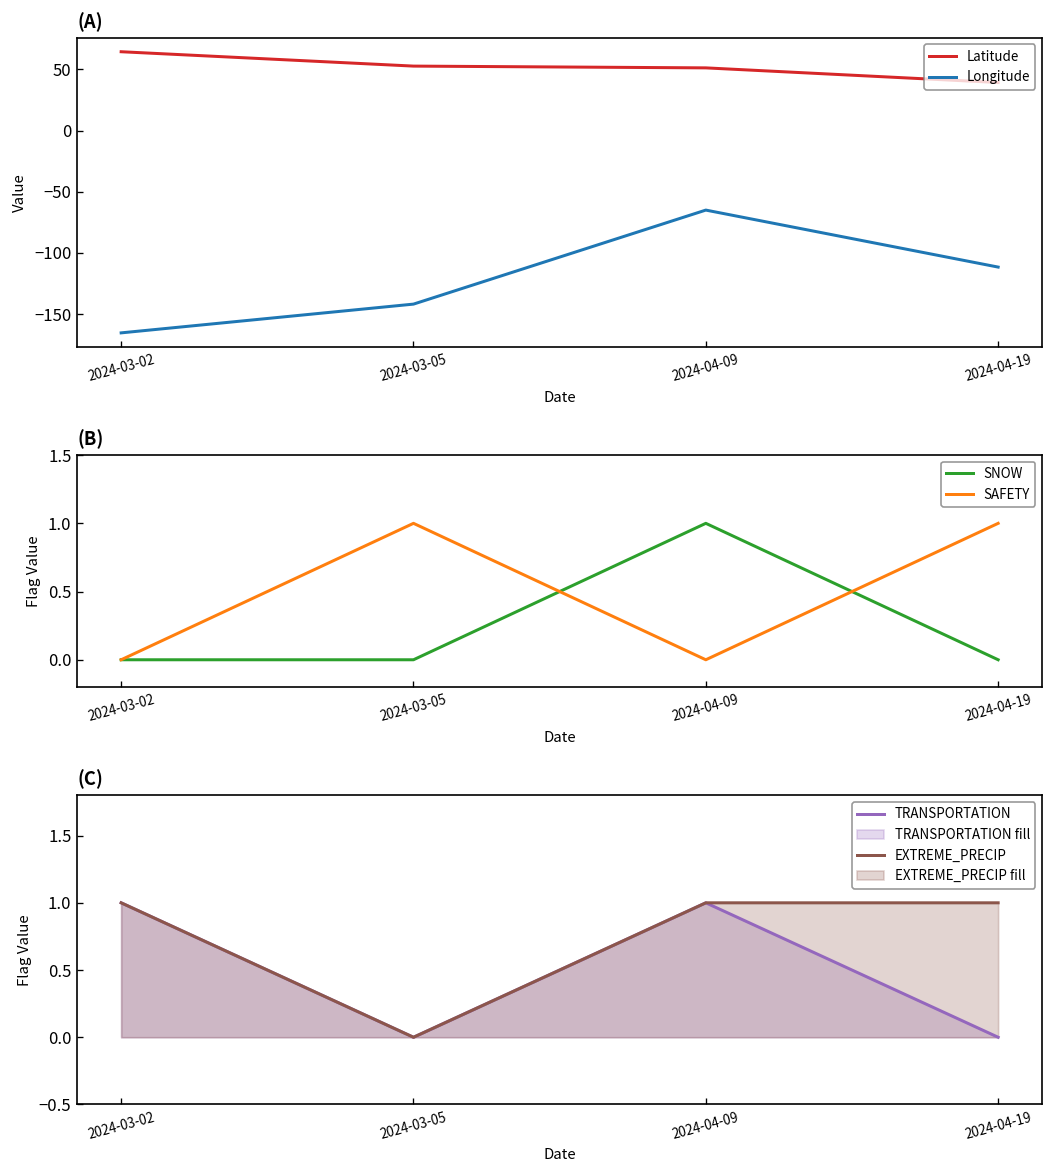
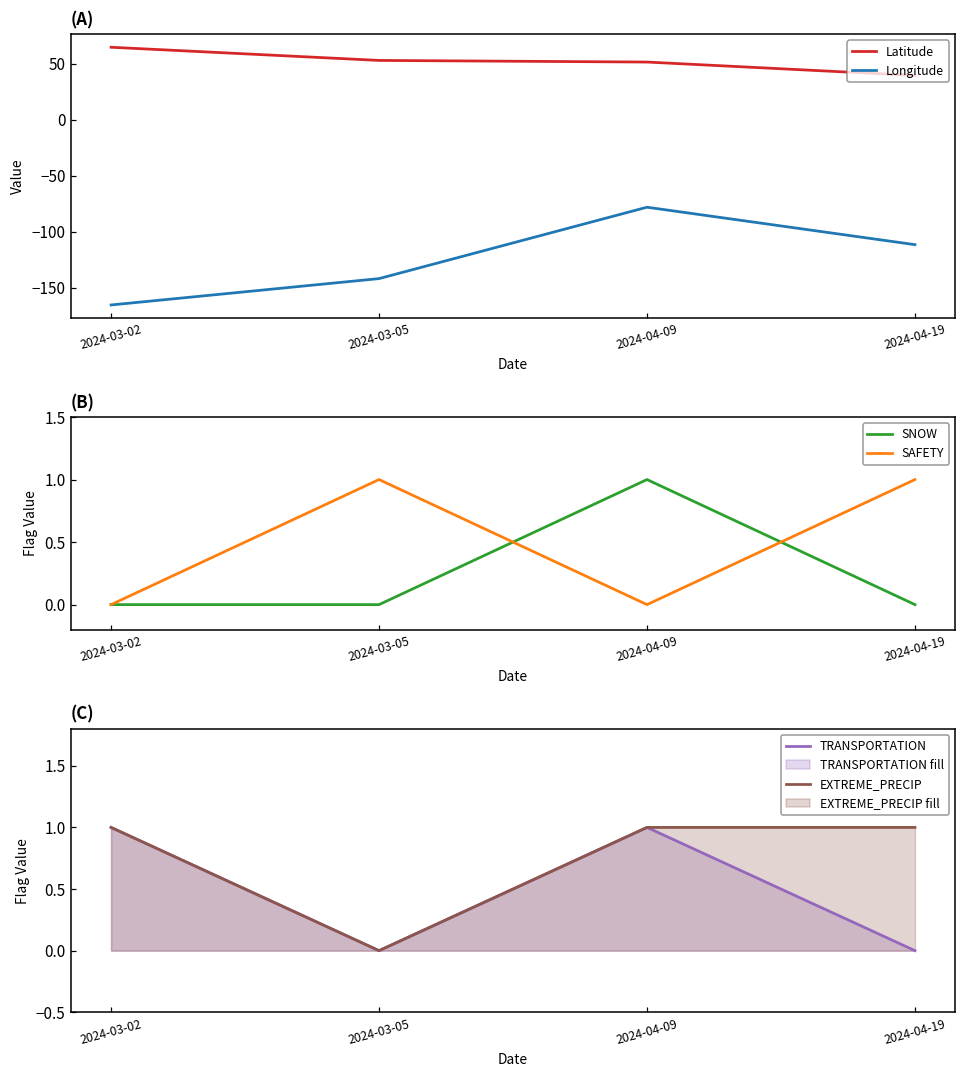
(A), Longitude, 2024-04-09: -65 -> -78
